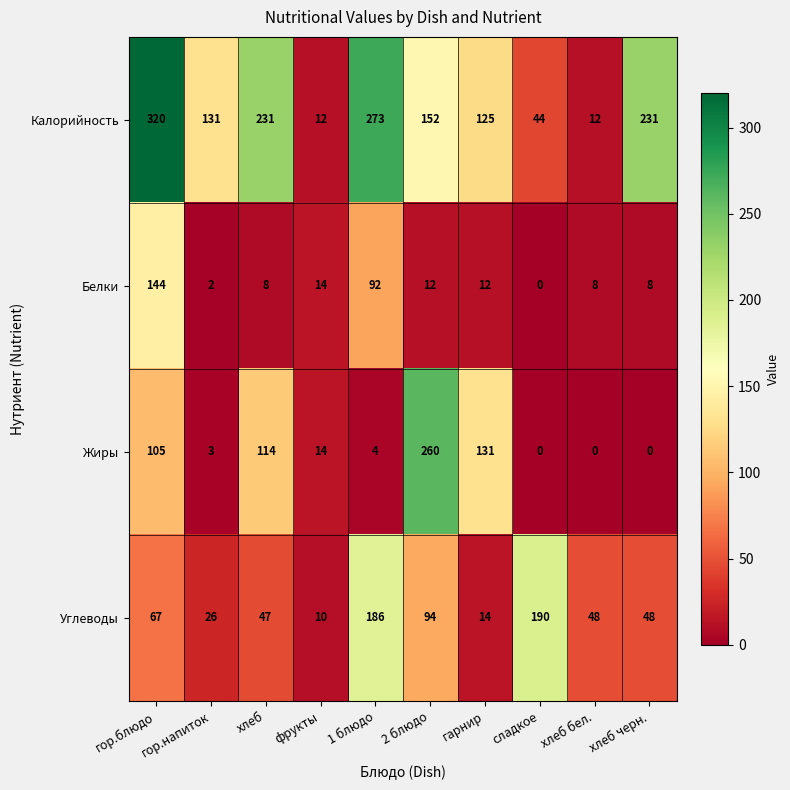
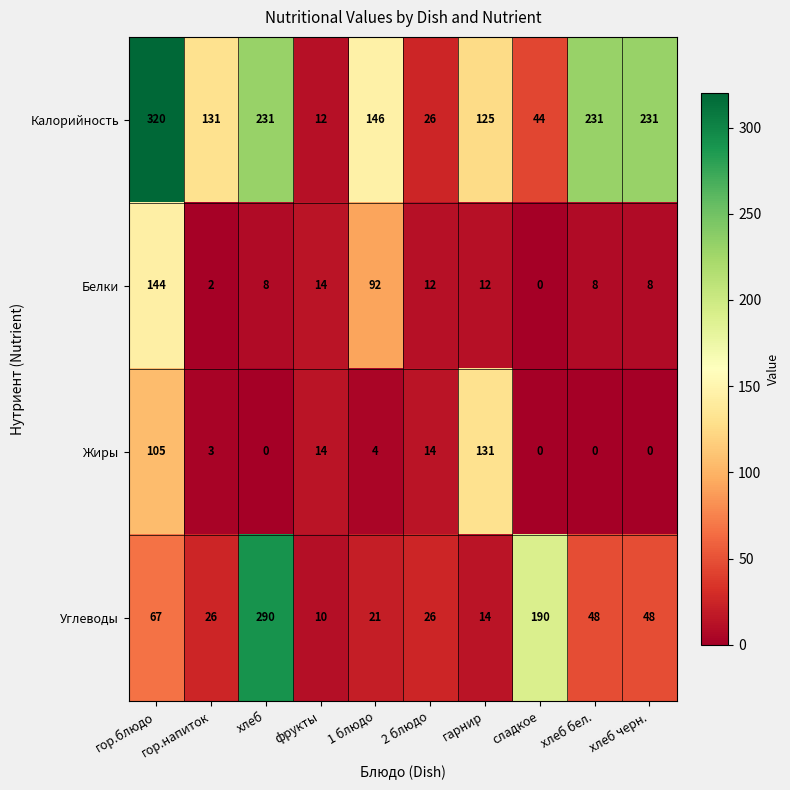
Калорийность, 1 блюдо: 273 -> 146
Калорийность, 2 блюдо: 152 -> 26
Калорийность, хлеб бел.: 12 -> 231
Жиры, хлеб: 114 -> 0
Жиры, 2 блюдо: 260 -> 14
Углеводы, хлеб: 47 -> 290
Углеводы, 1 блюдо: 186 -> 21
Углеводы, 2 блюдо: 94 -> 26
